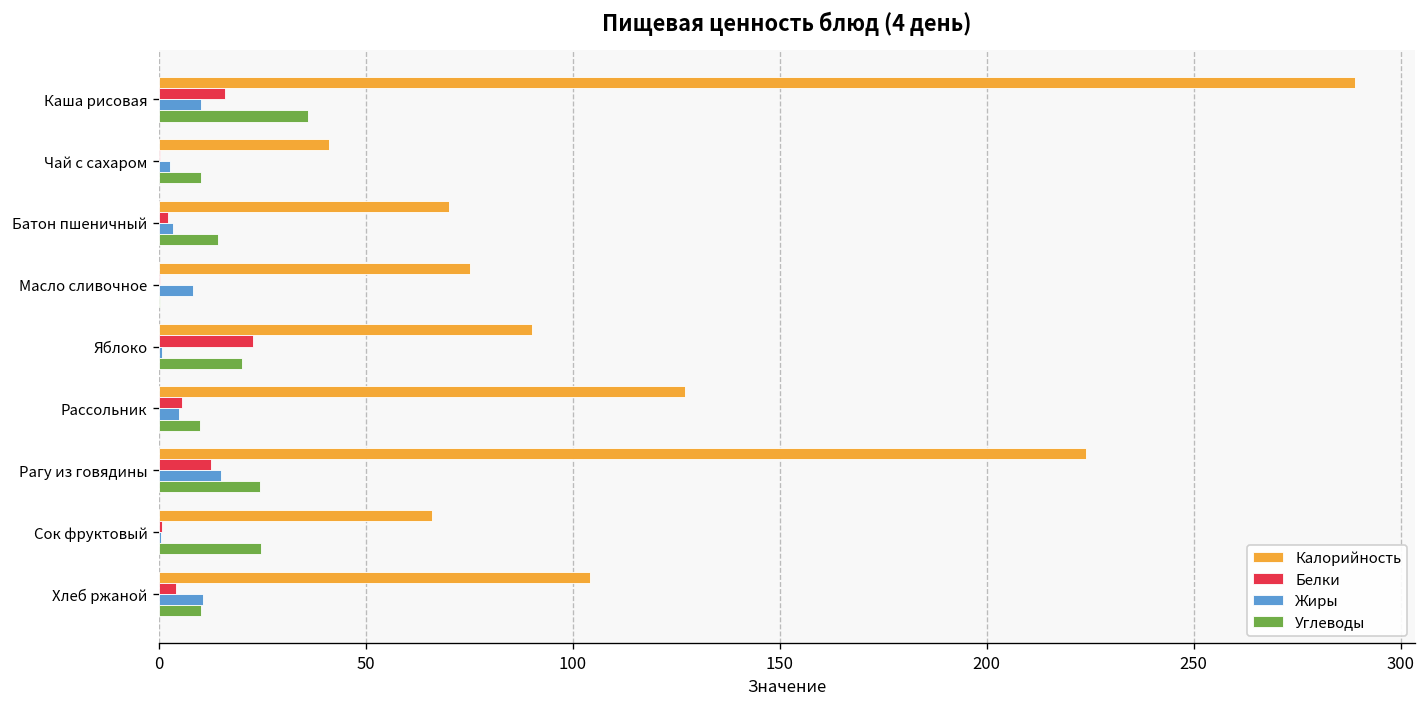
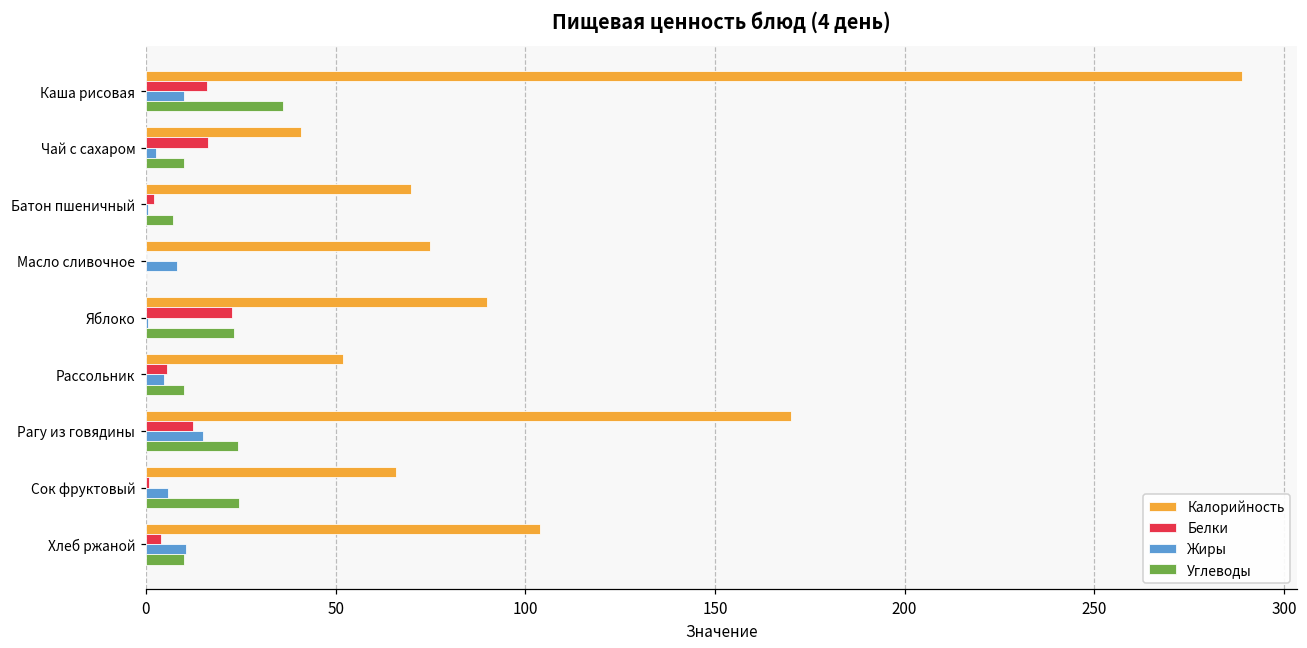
Белки, Чай с сахаром: 0 -> 16
Жиры, Батон пшеничный: 3 -> 1
Углеводы, Батон пшеничный: 14 -> 7
Углеводы, Яблоко: 20 -> 23
Калорийность, Рассольник: 127 -> 52
Калорийность, Рагу из говядины: 224 -> 170
Жиры, Сок фруктовый: 0 -> 6
